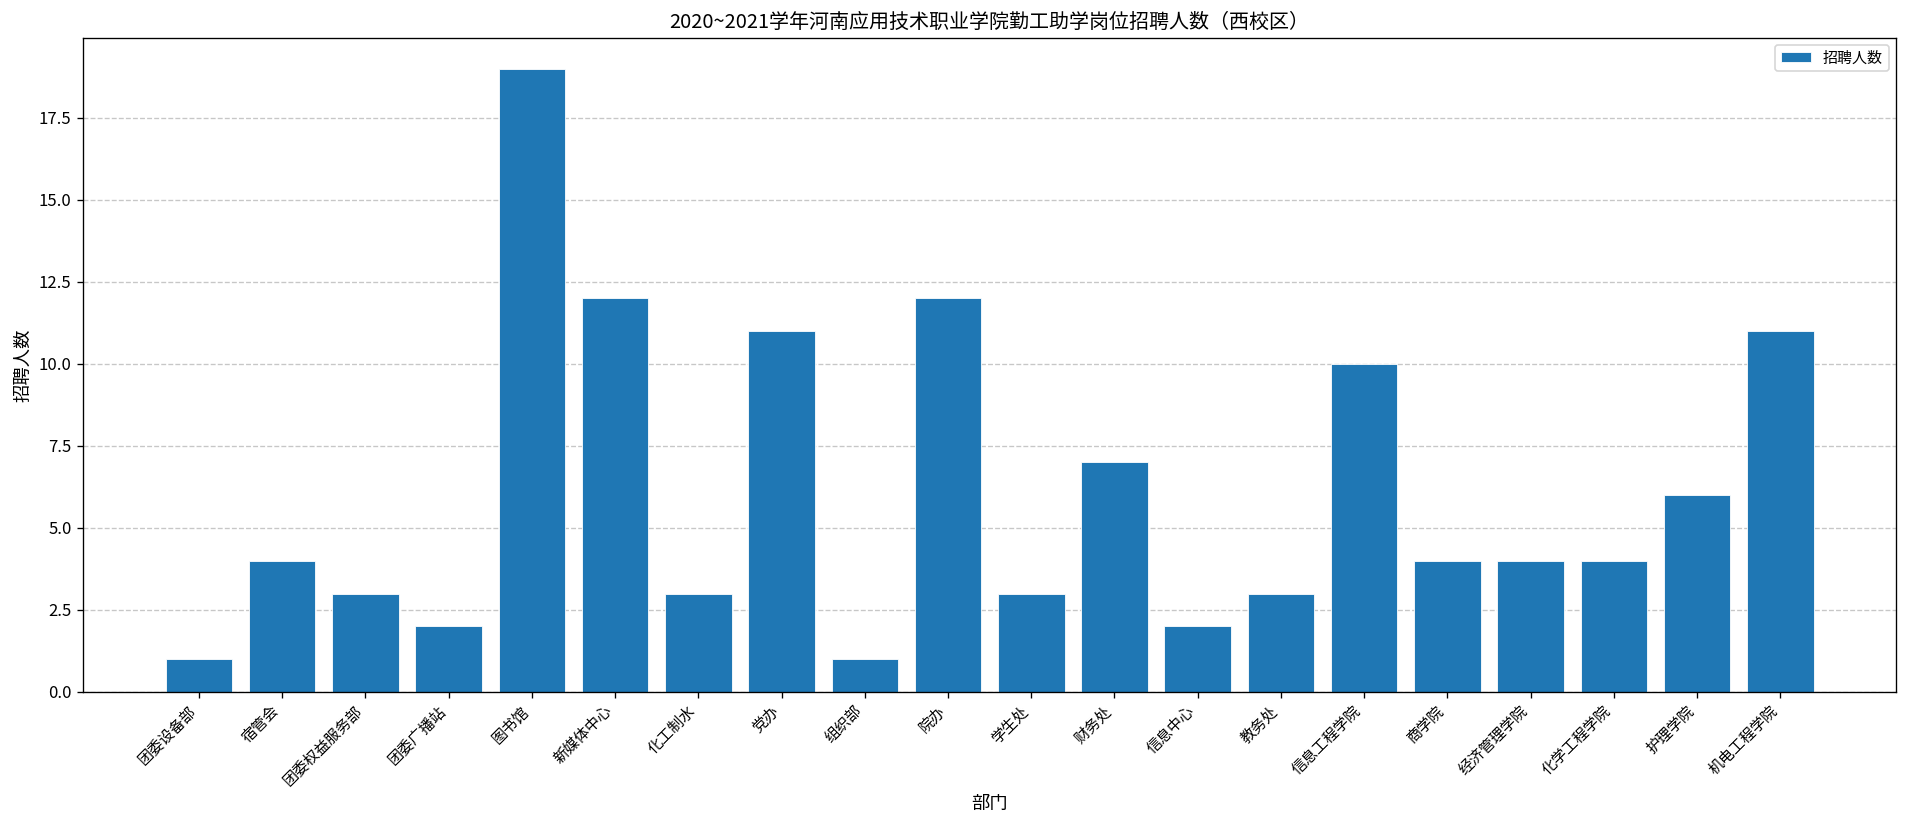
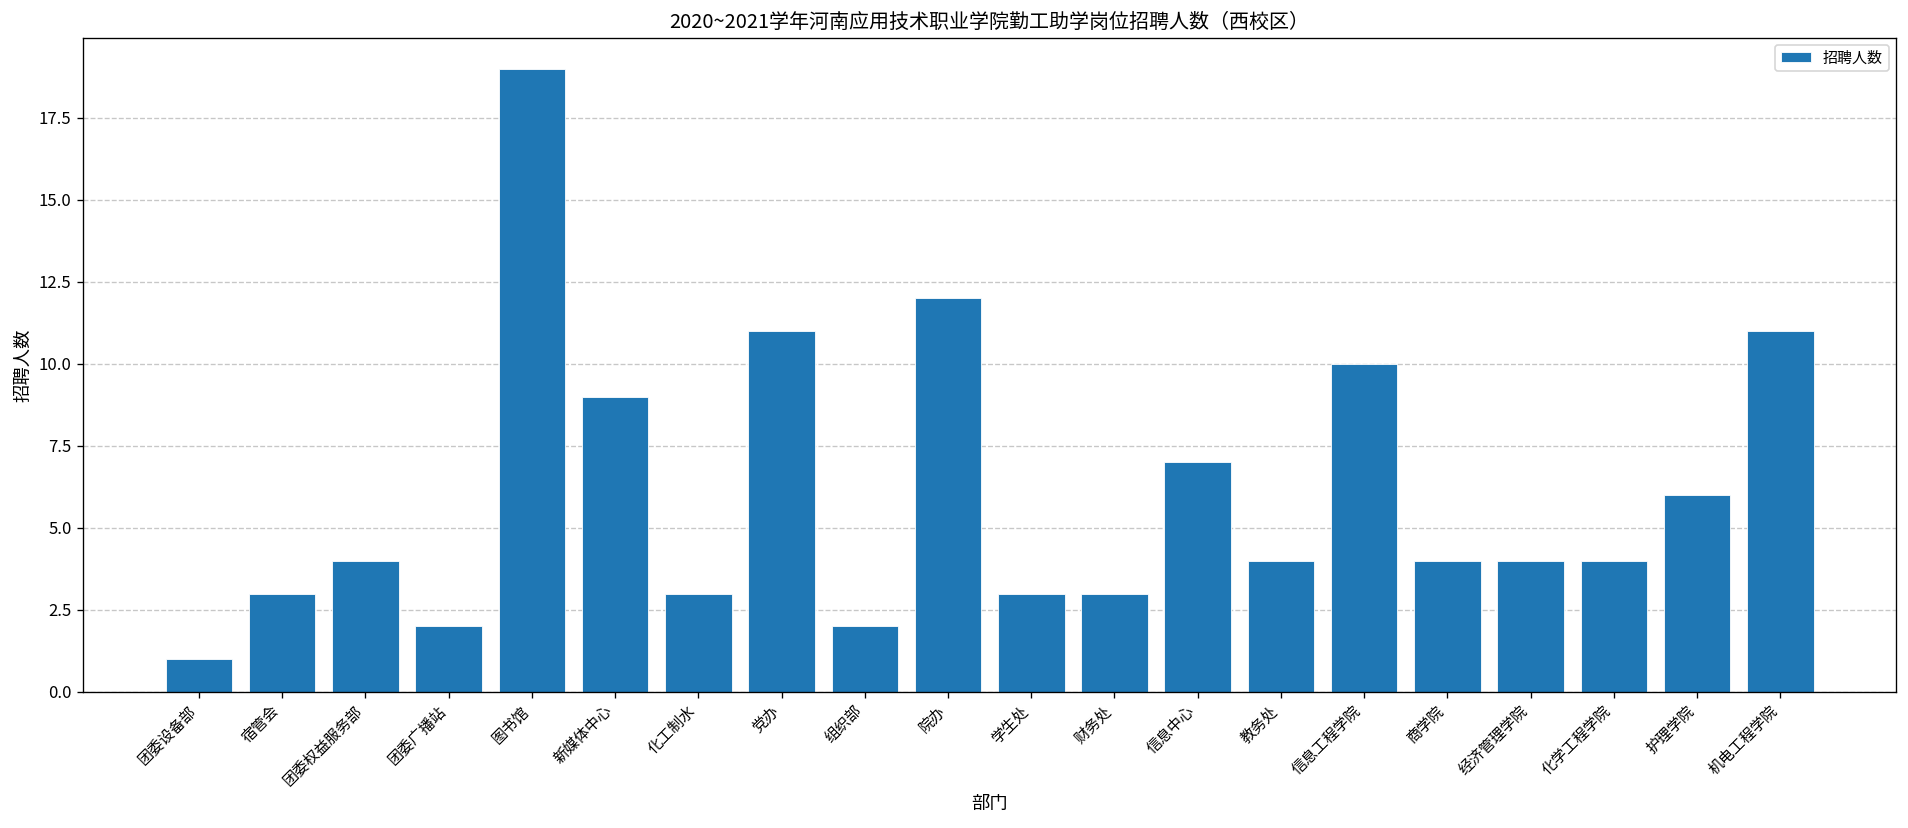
宿管会: 4 -> 3
团委权益服务部: 3 -> 4
新媒体中心: 12 -> 9
组织部: 1 -> 2
财务处: 7 -> 3
信息中心: 2 -> 7
教务处: 3 -> 4
